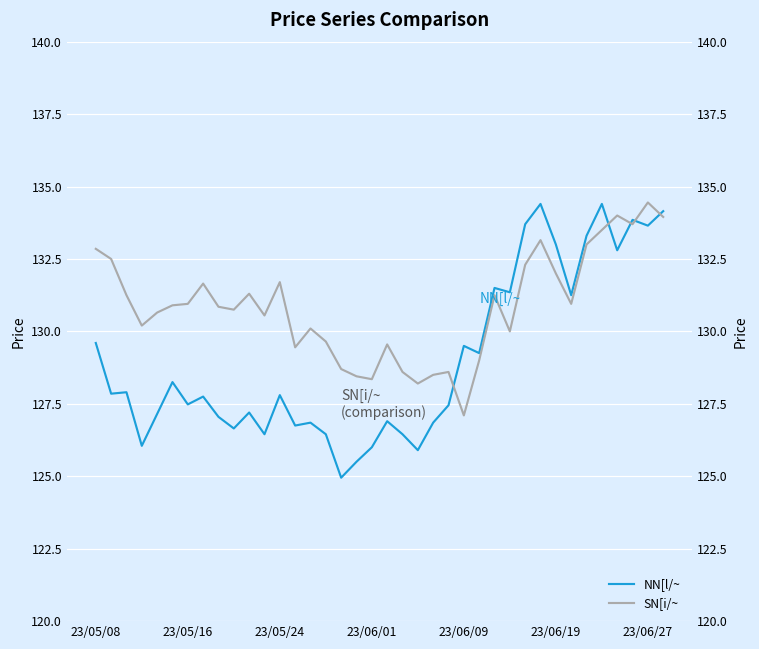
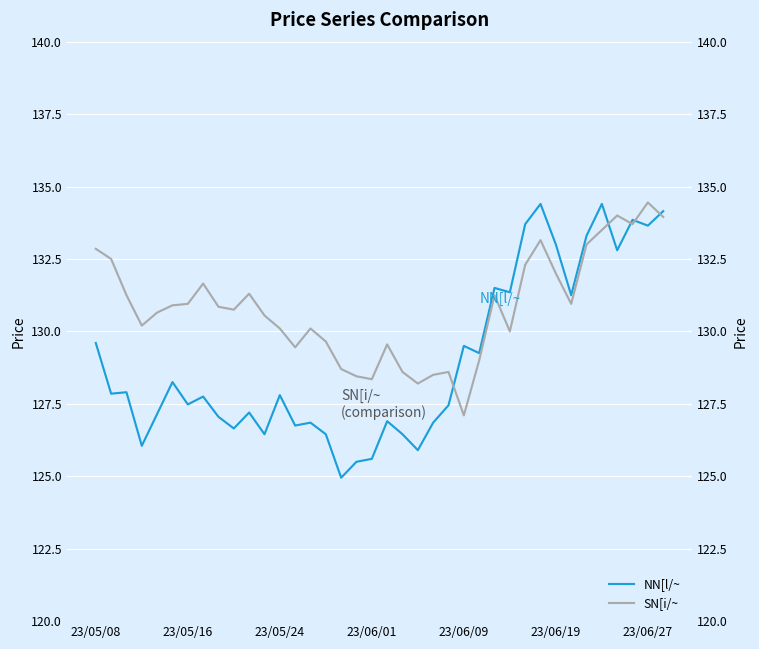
SN[i/~, 23/05/24: 131.7 -> 130.1
NN[l/~, 23/06/01: 126.0 -> 125.6
